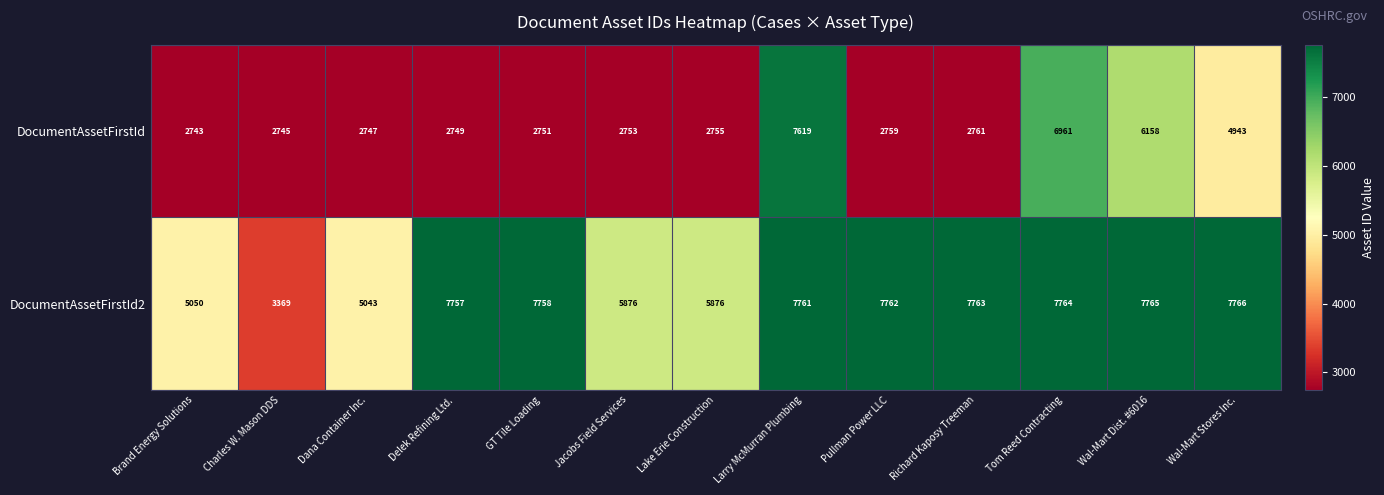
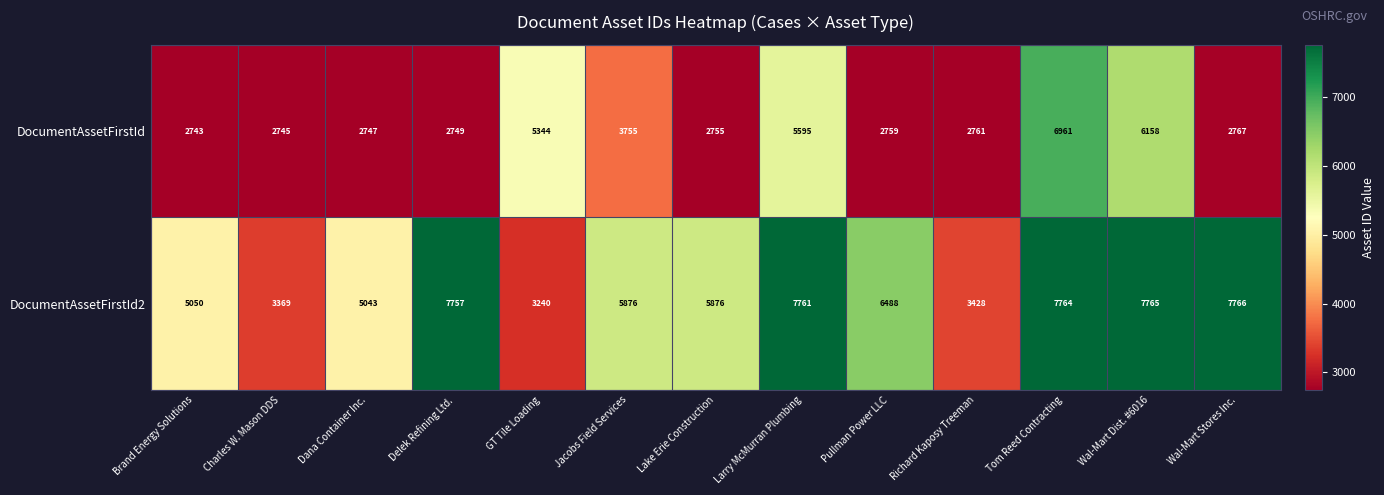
DocumentAssetFirstId, GT Tile Loading: 2751 -> 5344
DocumentAssetFirstId, Jacobs Field Services: 2753 -> 3755
DocumentAssetFirstId, Larry McMurran Plumbing: 7619 -> 5595
DocumentAssetFirstId, Wal-Mart Stores Inc.: 4943 -> 2767
DocumentAssetFirstId2, GT Tile Loading: 7758 -> 3240
DocumentAssetFirstId2, Pullman Power LLC: 7762 -> 6488
DocumentAssetFirstId2, Richard Kaposy Treeman: 7763 -> 3428
